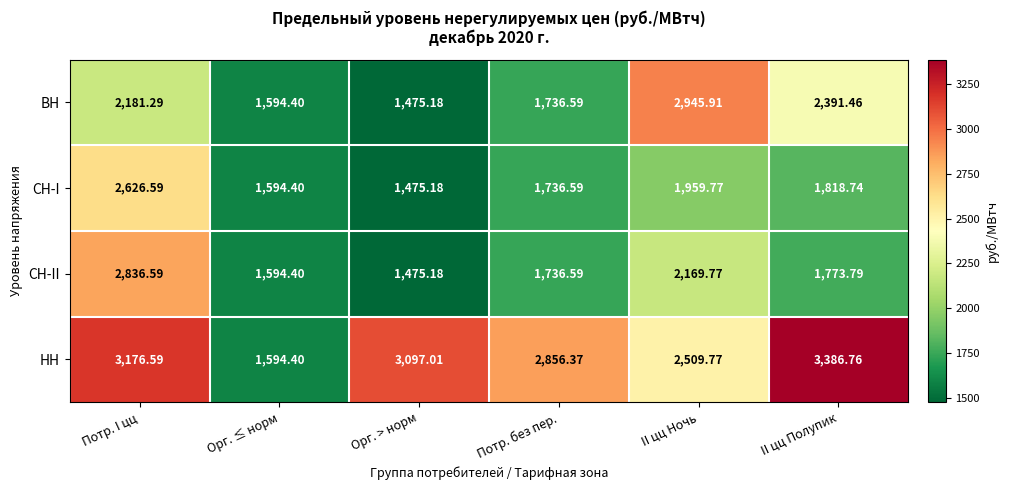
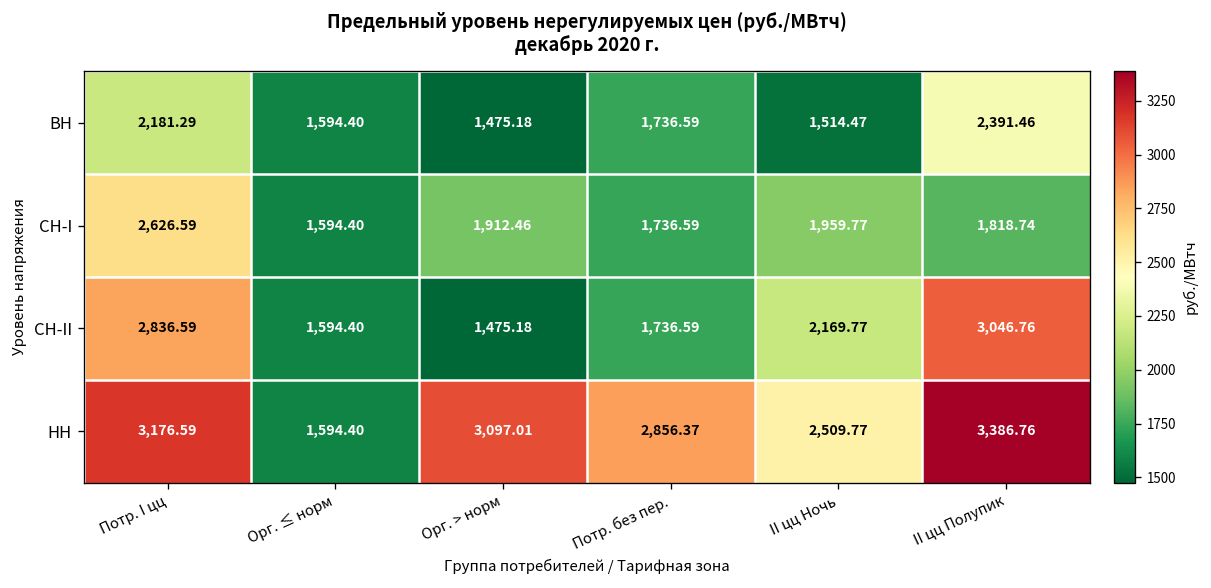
ВН, II цц Ночь: 2,945.91 -> 1,514.47
СН-I, Орг. > норм: 1,475.18 -> 1,912.46
СН-II, II цц Полупик: 1,773.79 -> 3,046.76
